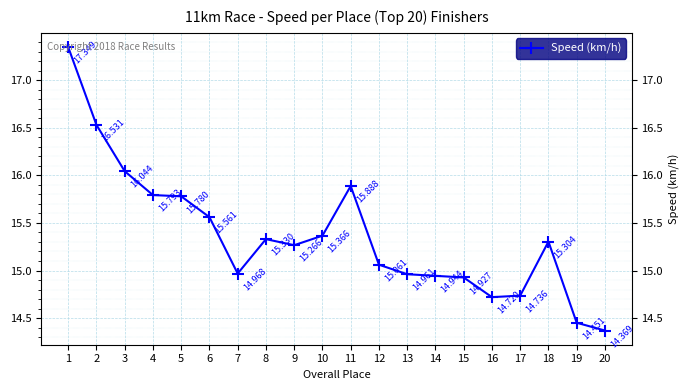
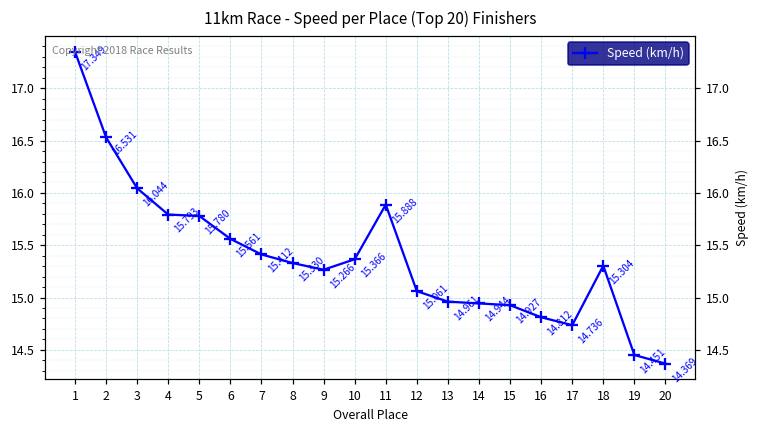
7: 14.968 -> 15.412
16: 14.720 -> 14.812
